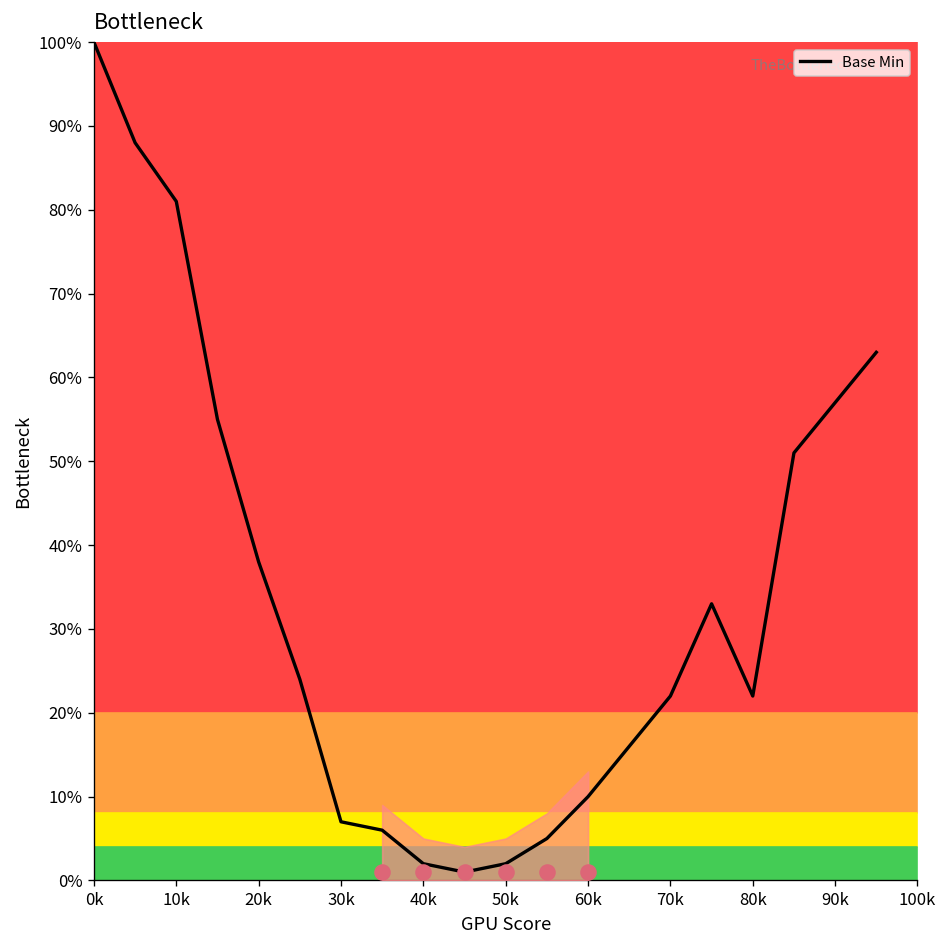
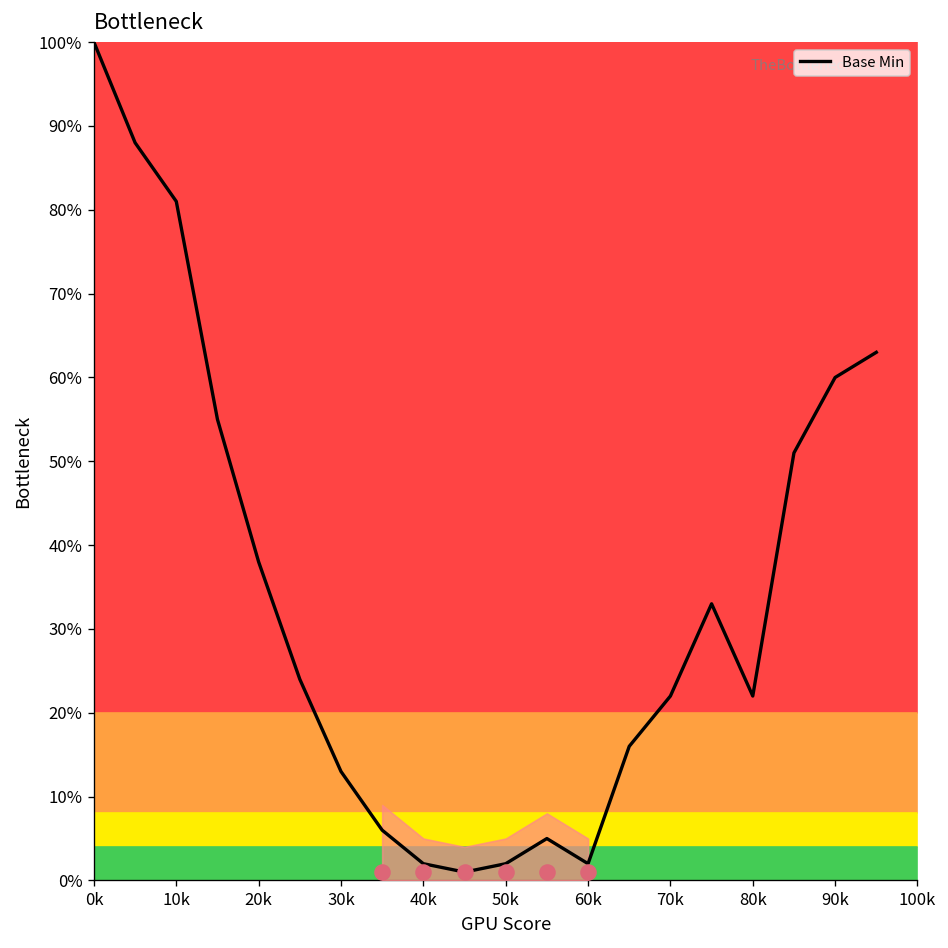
Base Min, 30k: 7% -> 13%
Base Min, 60k: 10% -> 2%
Base Min, 90k: 57% -> 60%
